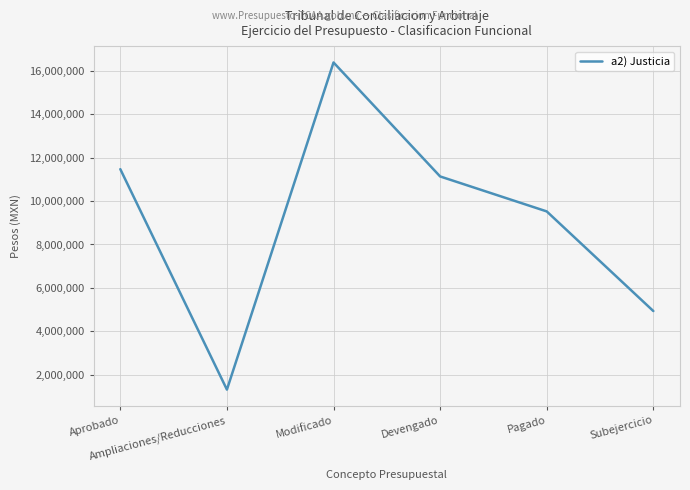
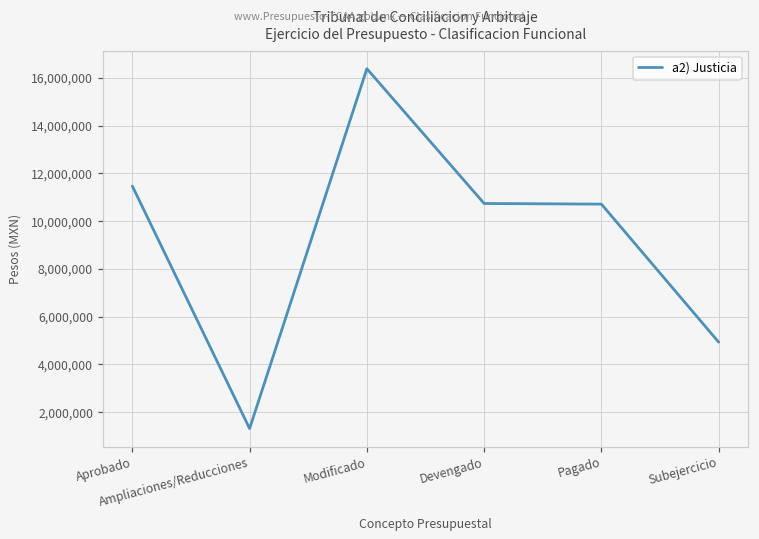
Devengado: 11,100,000 -> 10,700,000
Pagado: 9,500,000 -> 10,700,000
